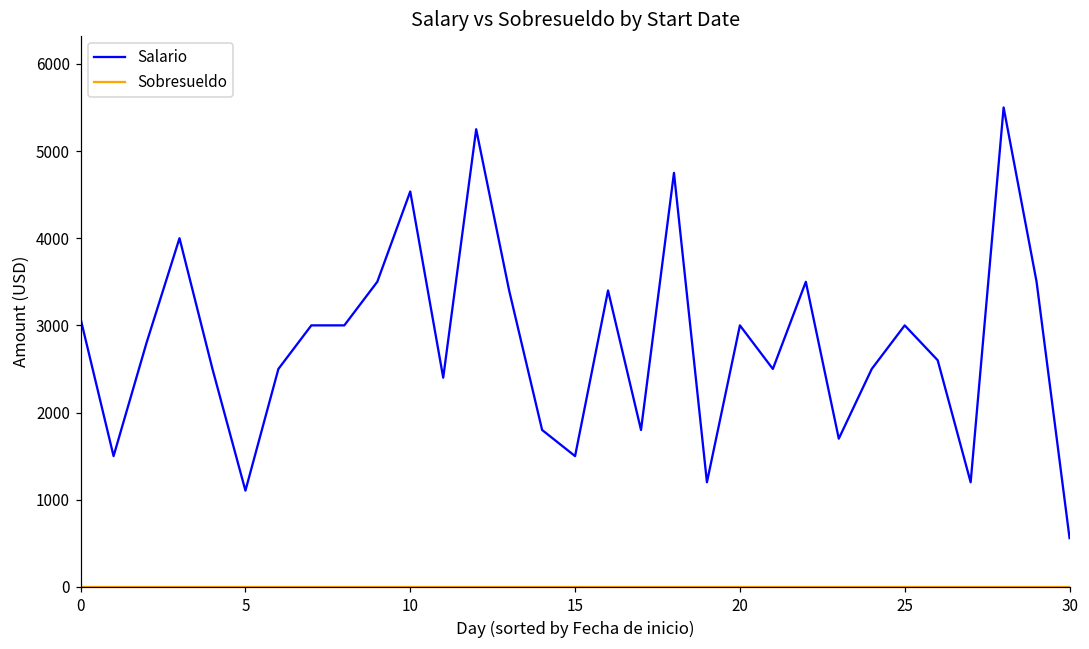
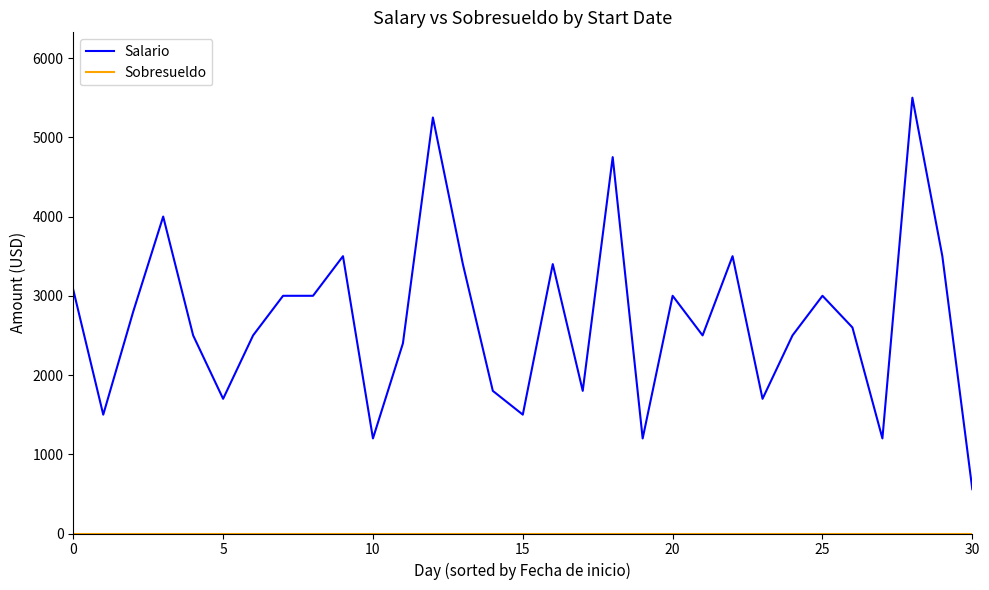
Salario, 5: 1100 -> 1700
Salario, 10: 4500 -> 1200
